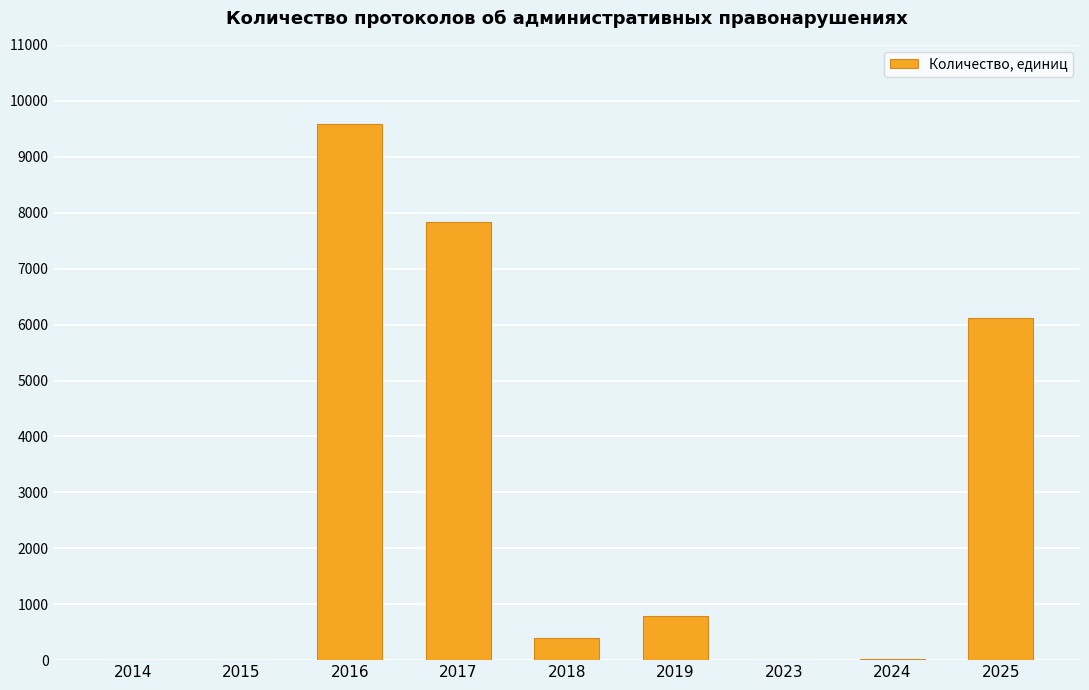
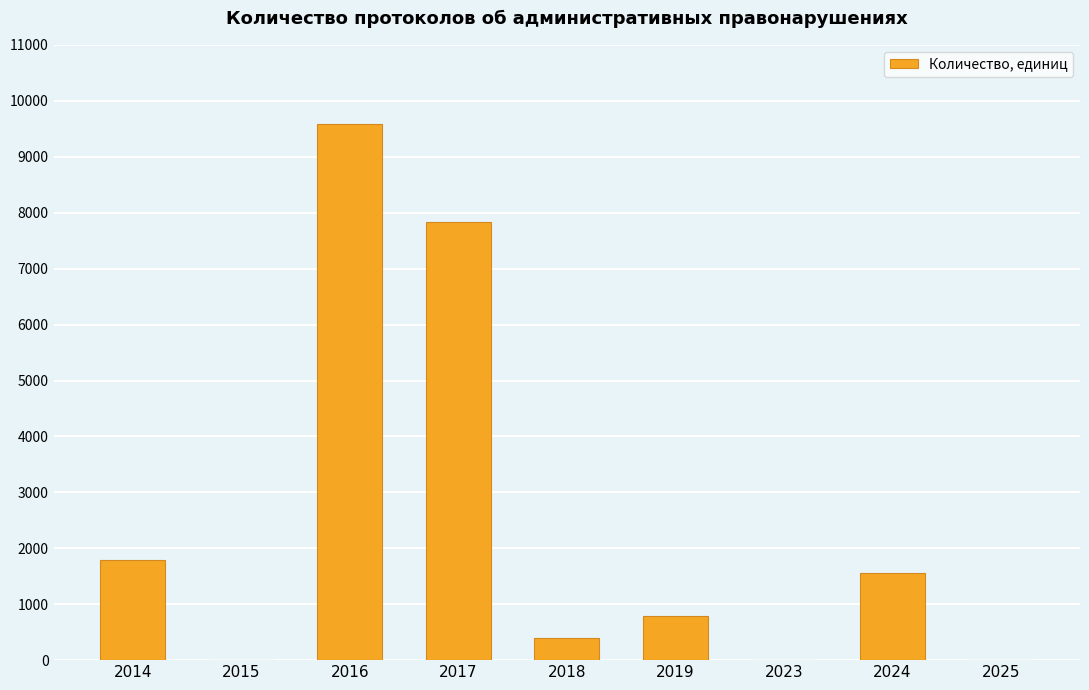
2014: 0 -> 1800
2024: 0 -> 1600
2025: 6100 -> 0
